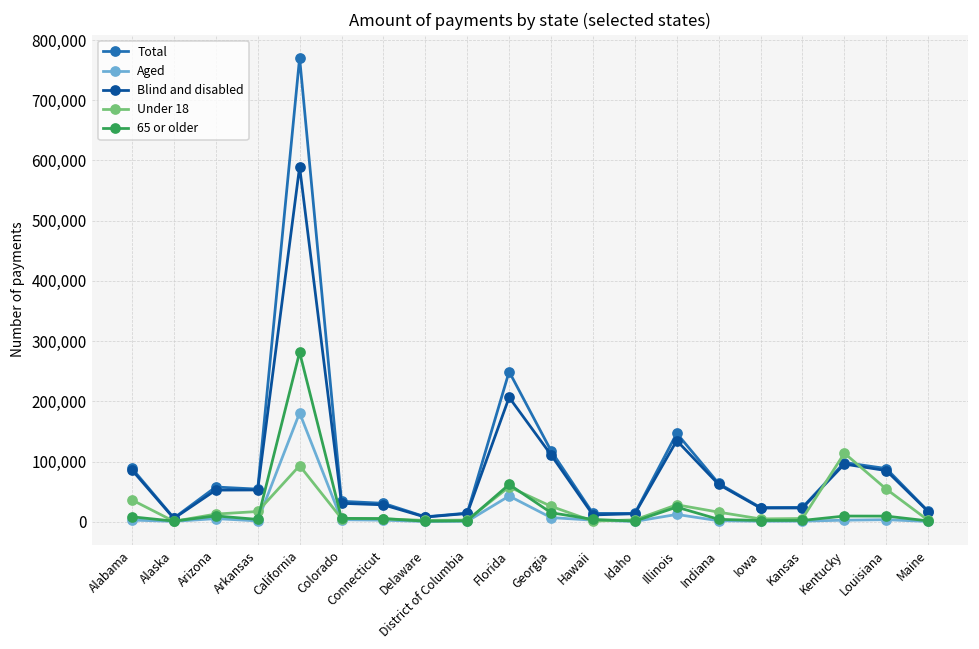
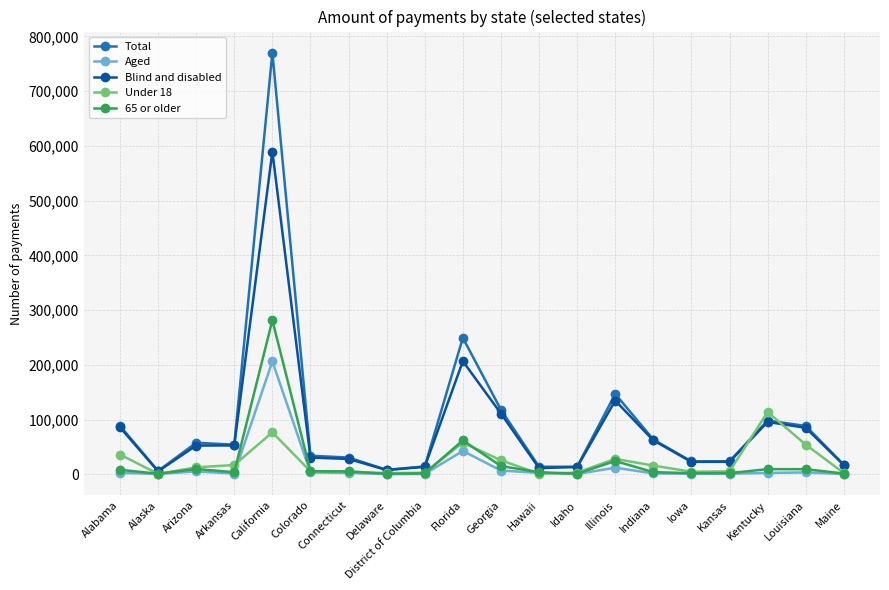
Aged, California: 180,000 -> 210,000
Under 18, California: 90,000 -> 80,000
